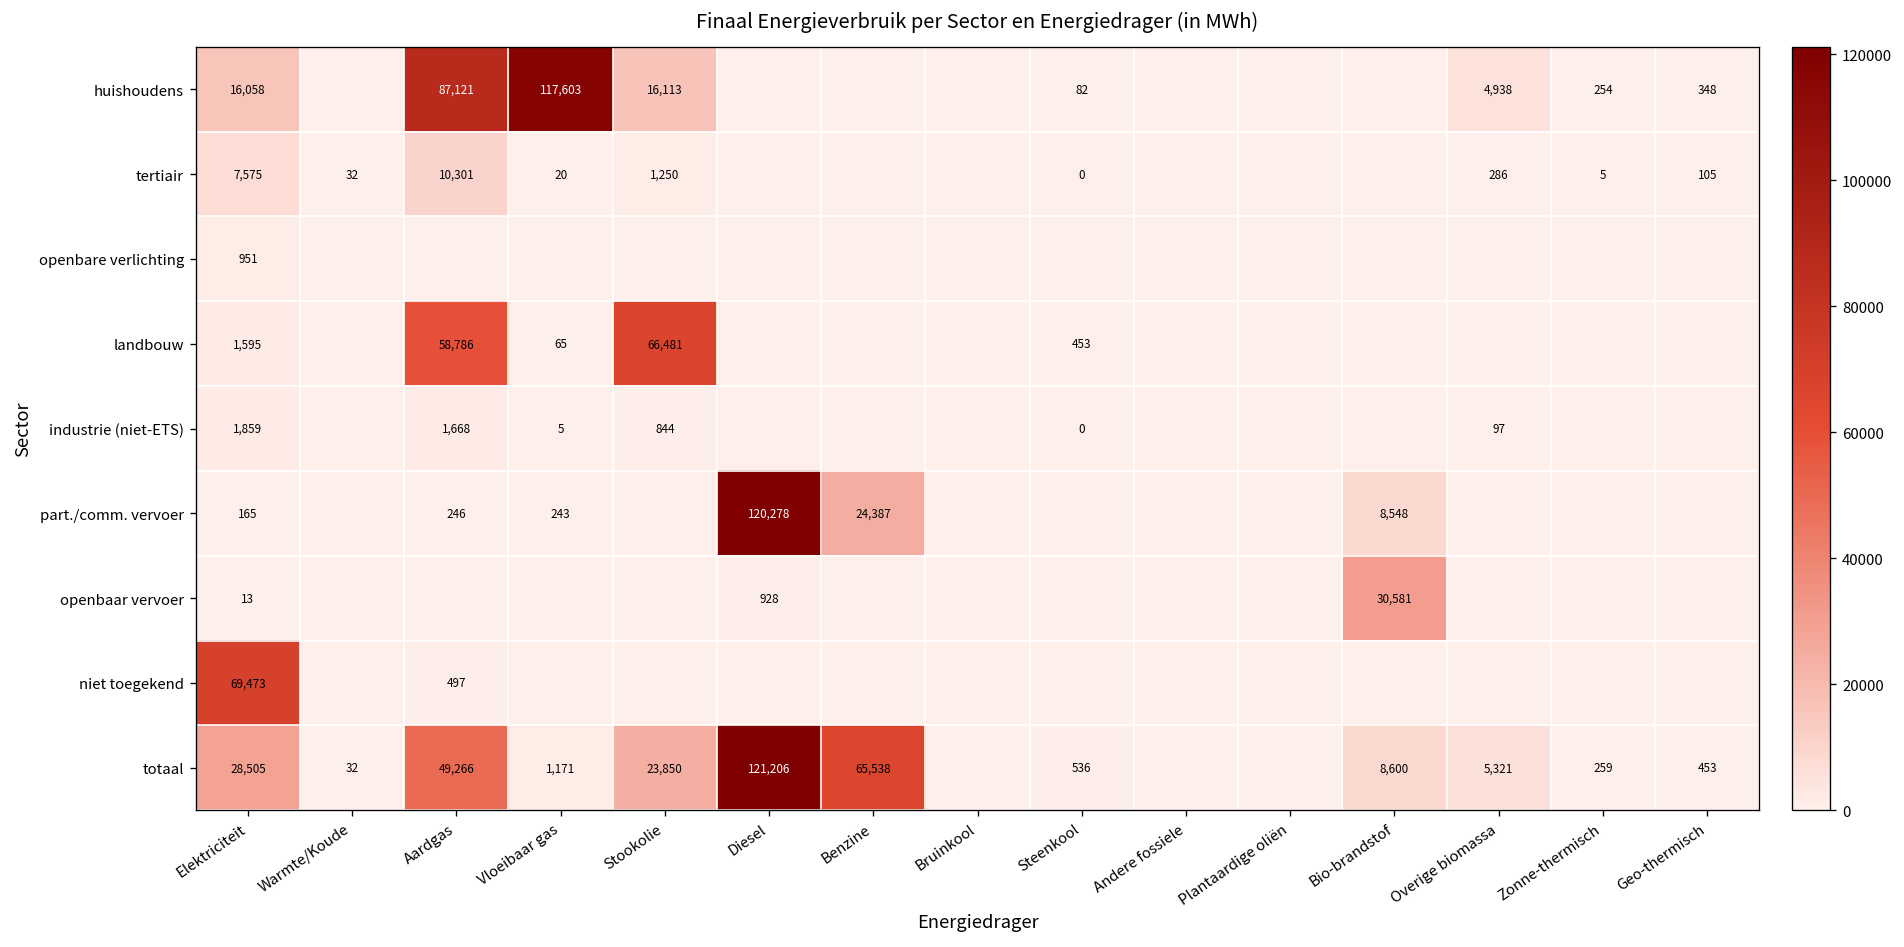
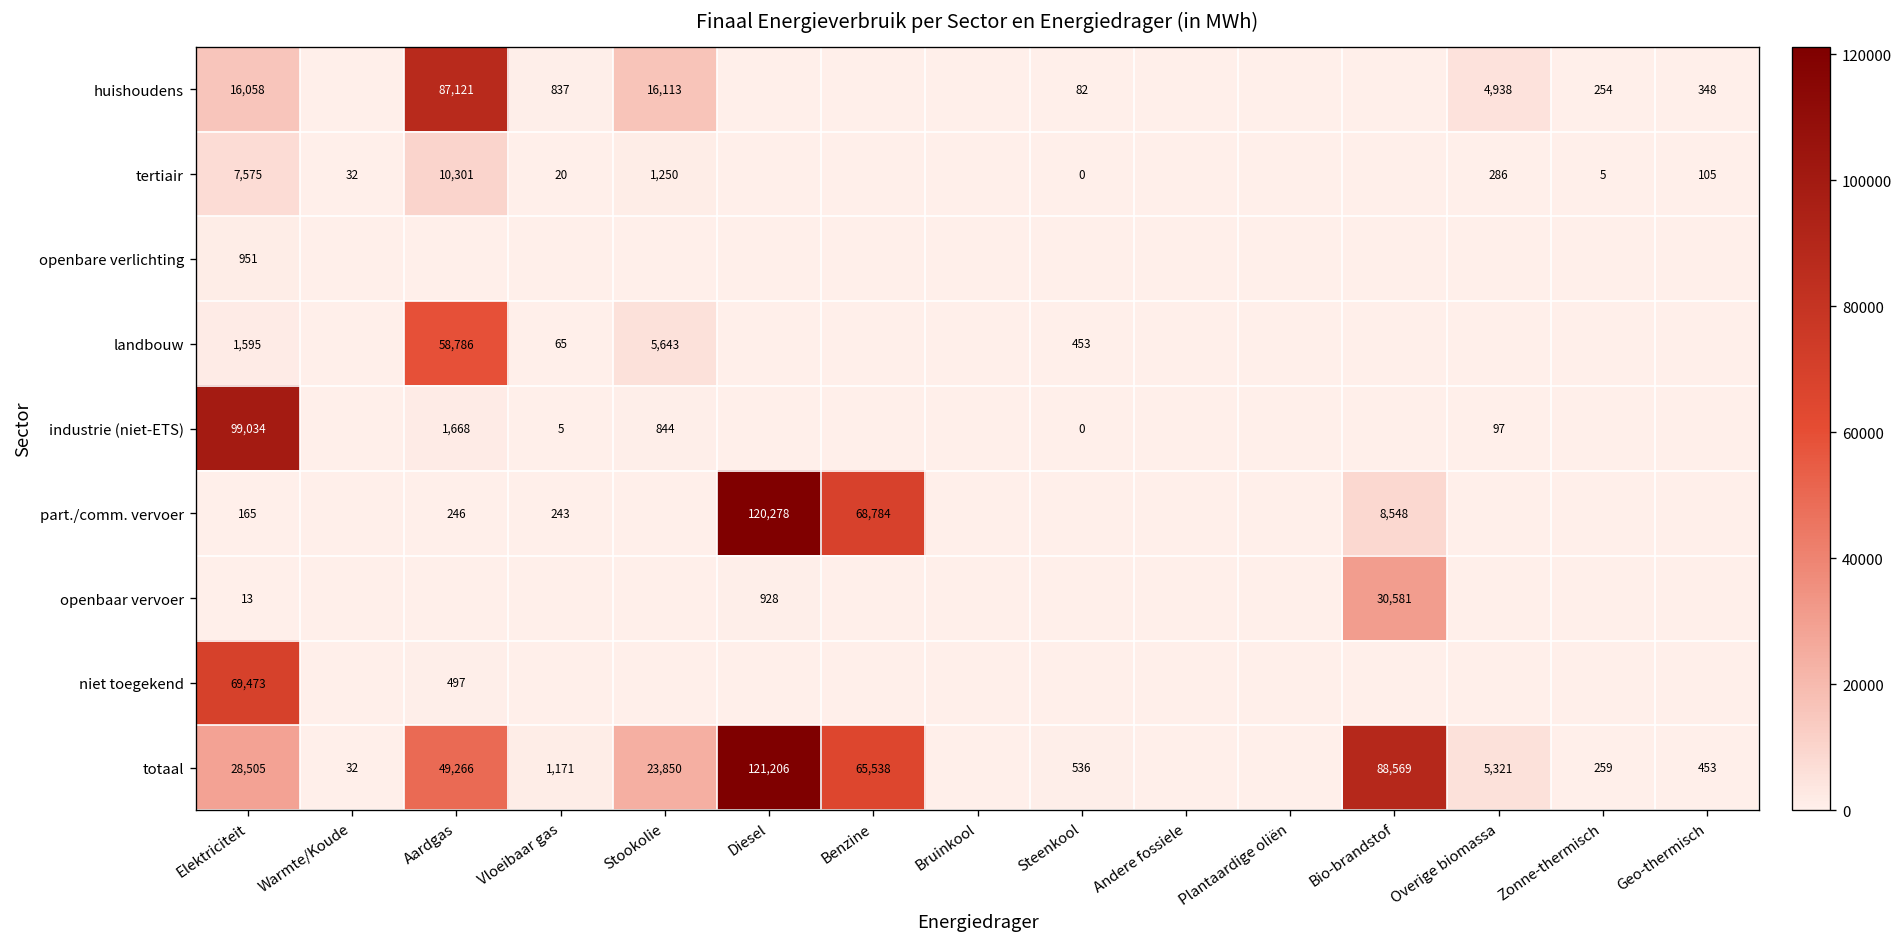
huishoudens, Vloeibaar gas: 117,603 -> 837
landbouw, Stookolie: 66,481 -> 5,643
industrie (niet-ETS), Elektriciteit: 1,859 -> 99,034
part./comm. vervoer, Benzine: 24,387 -> 68,784
totaal, Bio-brandstof: 8,600 -> 88,569
